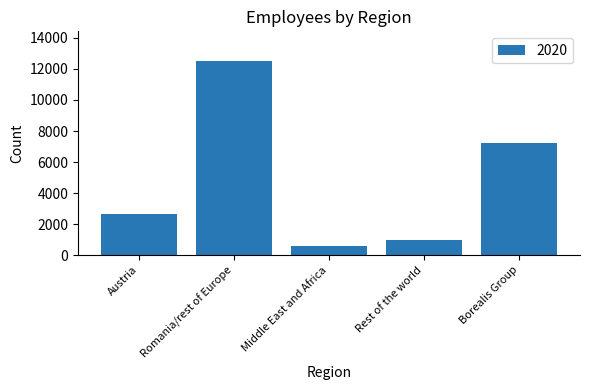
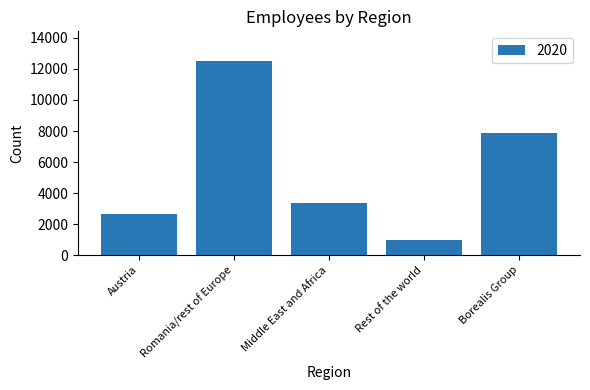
Middle East and Africa: 600 -> 3400
Borealis Group: 7300 -> 7900
